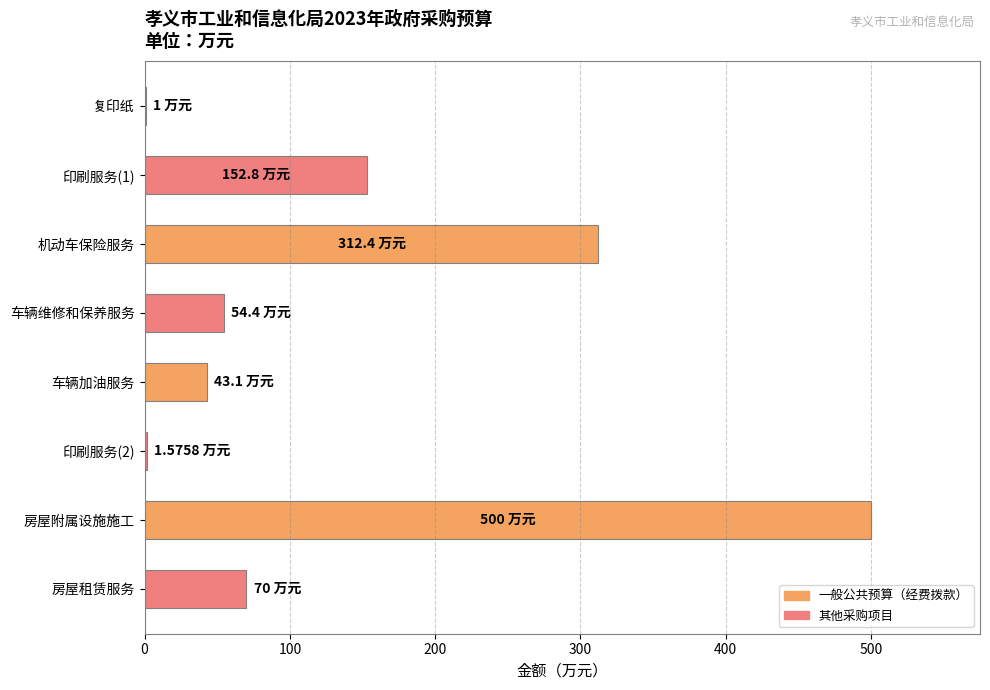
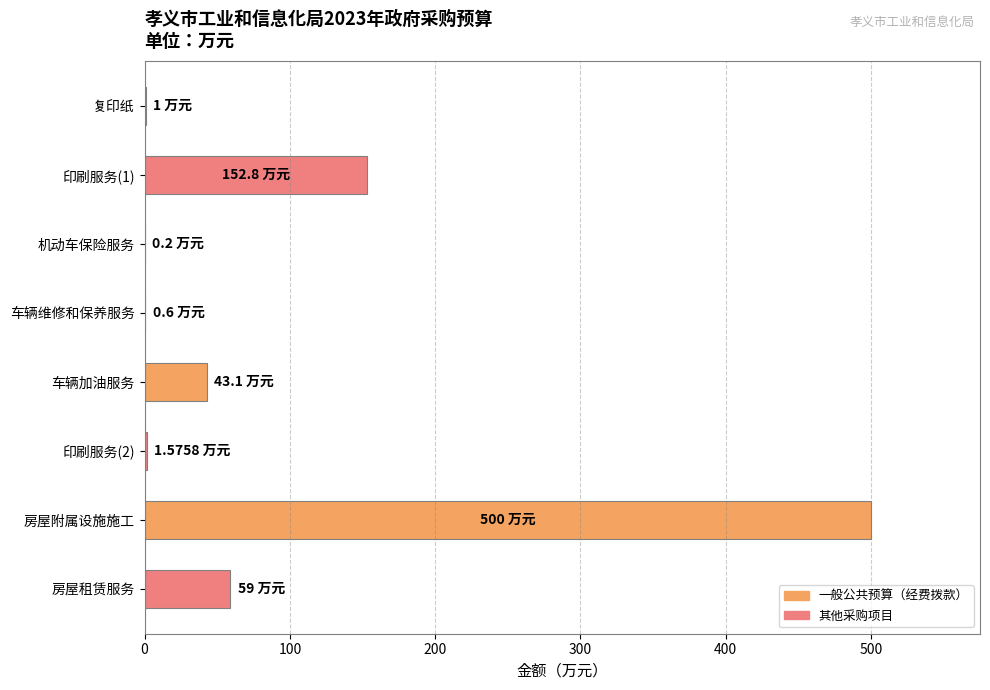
机动车保险服务: 312.4 -> 0.2
车辆维修和保养服务: 54.4 -> 0.6
房屋租赁服务: 70 -> 59
